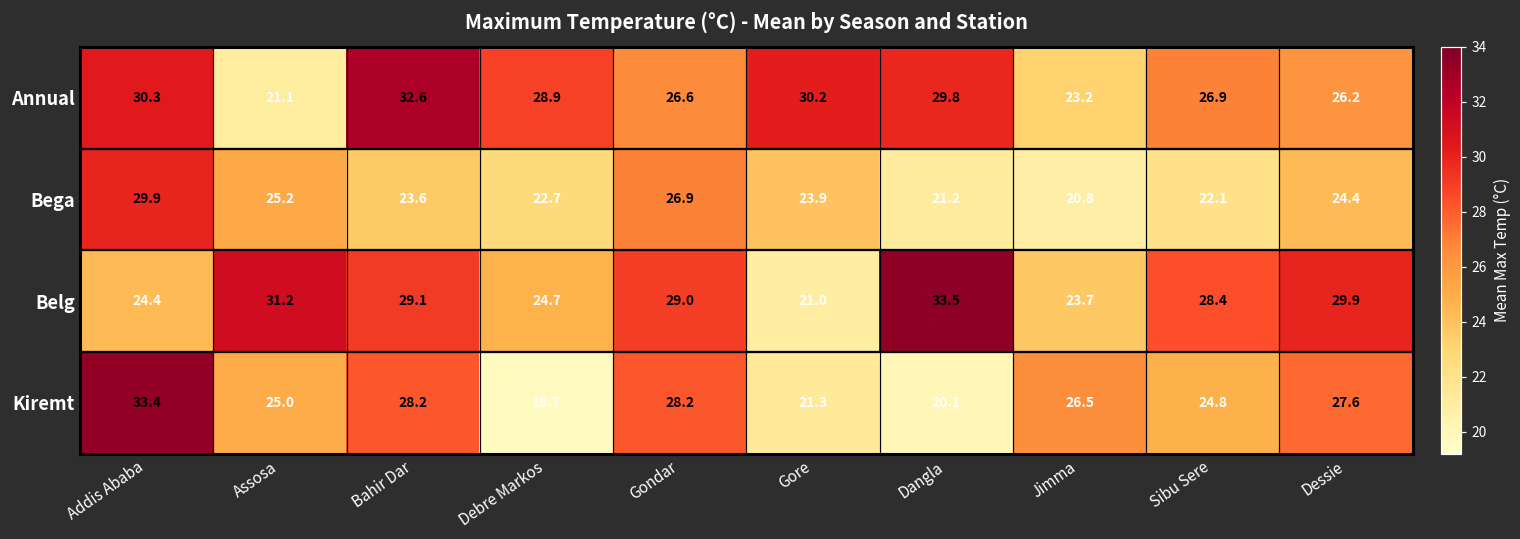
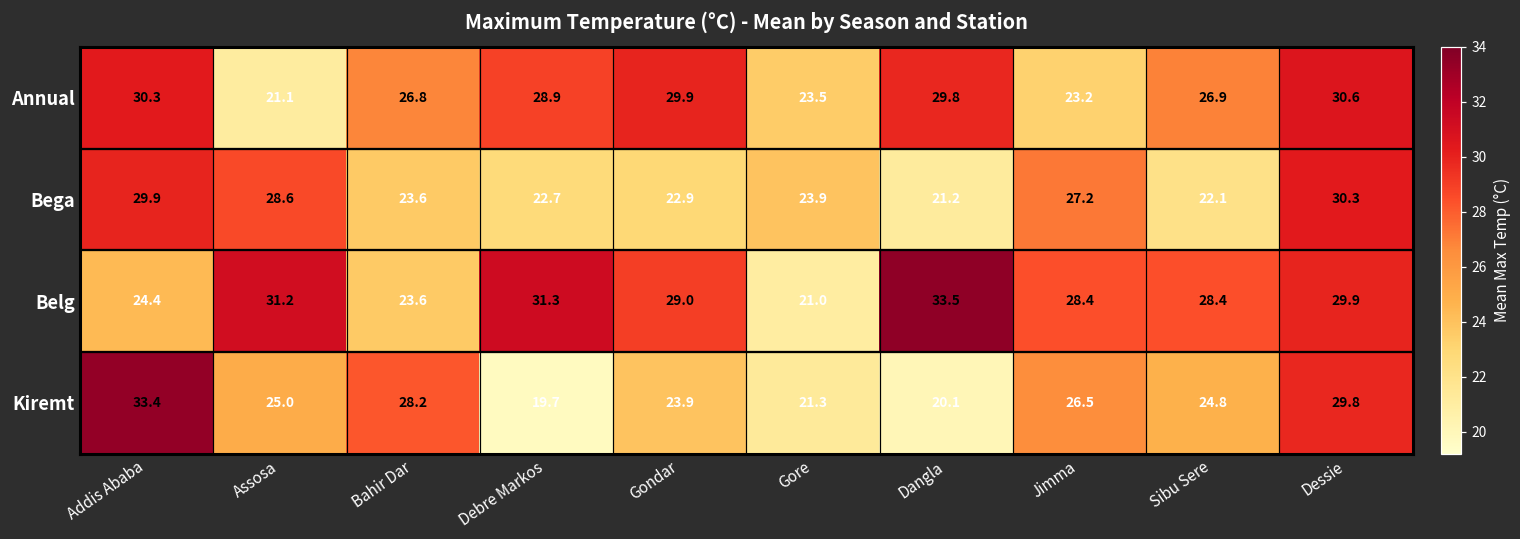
Annual, Bahir Dar: 32.6 -> 26.8
Annual, Gondar: 26.6 -> 29.9
Annual, Gore: 30.2 -> 23.5
Annual, Dessie: 26.2 -> 30.6
Bega, Assosa: 25.2 -> 28.6
Bega, Gondar: 26.9 -> 22.9
Bega, Jimma: 20.8 -> 27.2
Bega, Dessie: 24.4 -> 30.3
Belg, Bahir Dar: 29.1 -> 23.6
Belg, Debre Markos: 24.7 -> 31.3
Belg, Jimma: 23.7 -> 28.4
Kiremt, Gondar: 28.2 -> 23.9
Kiremt, Dessie: 27.6 -> 29.8
